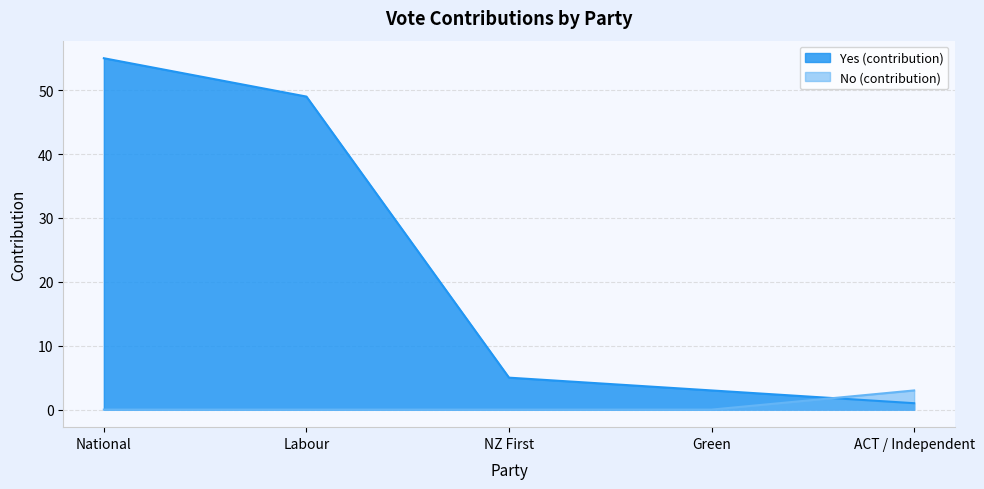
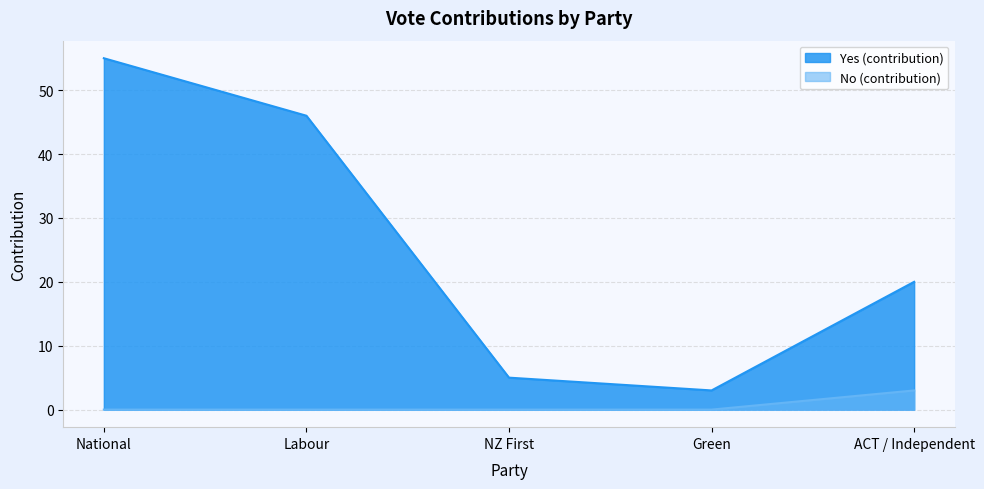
Yes (contribution), Labour: 49 -> 46
Yes (contribution), ACT / Independent: 1 -> 20
